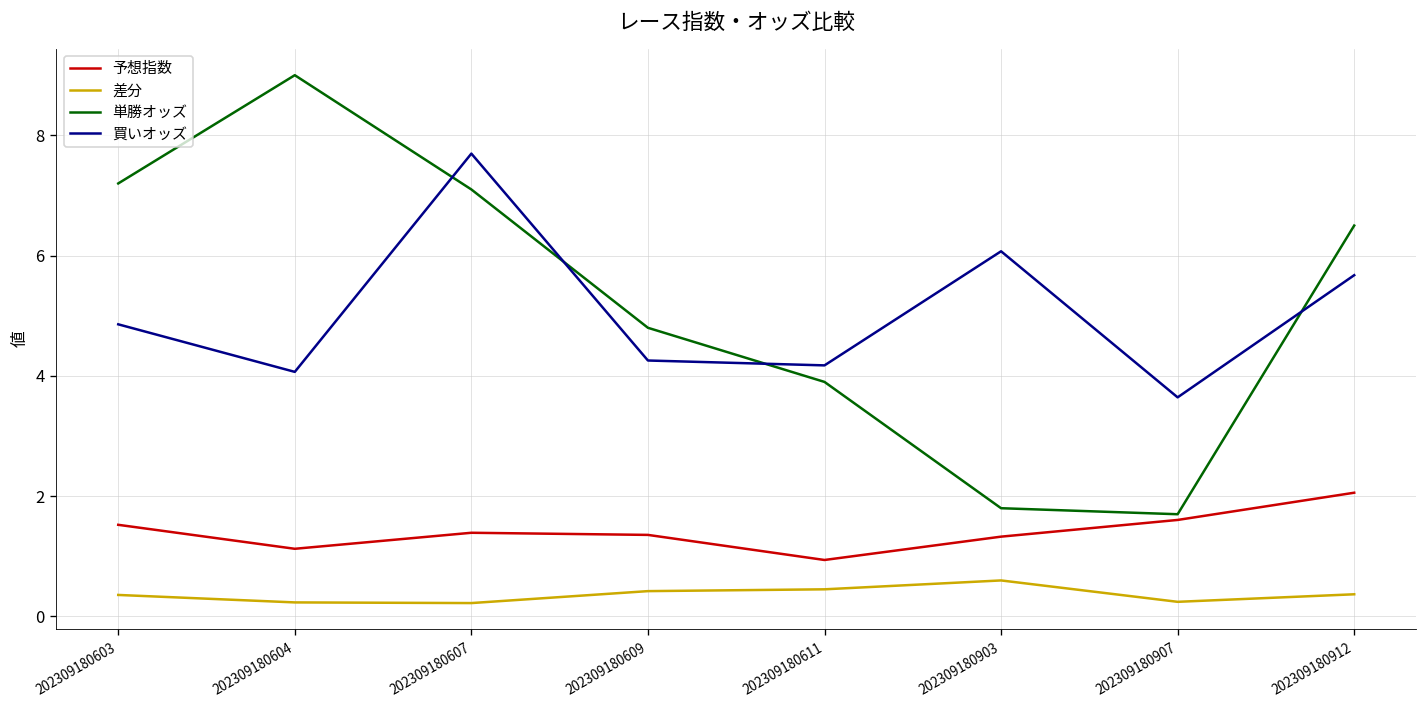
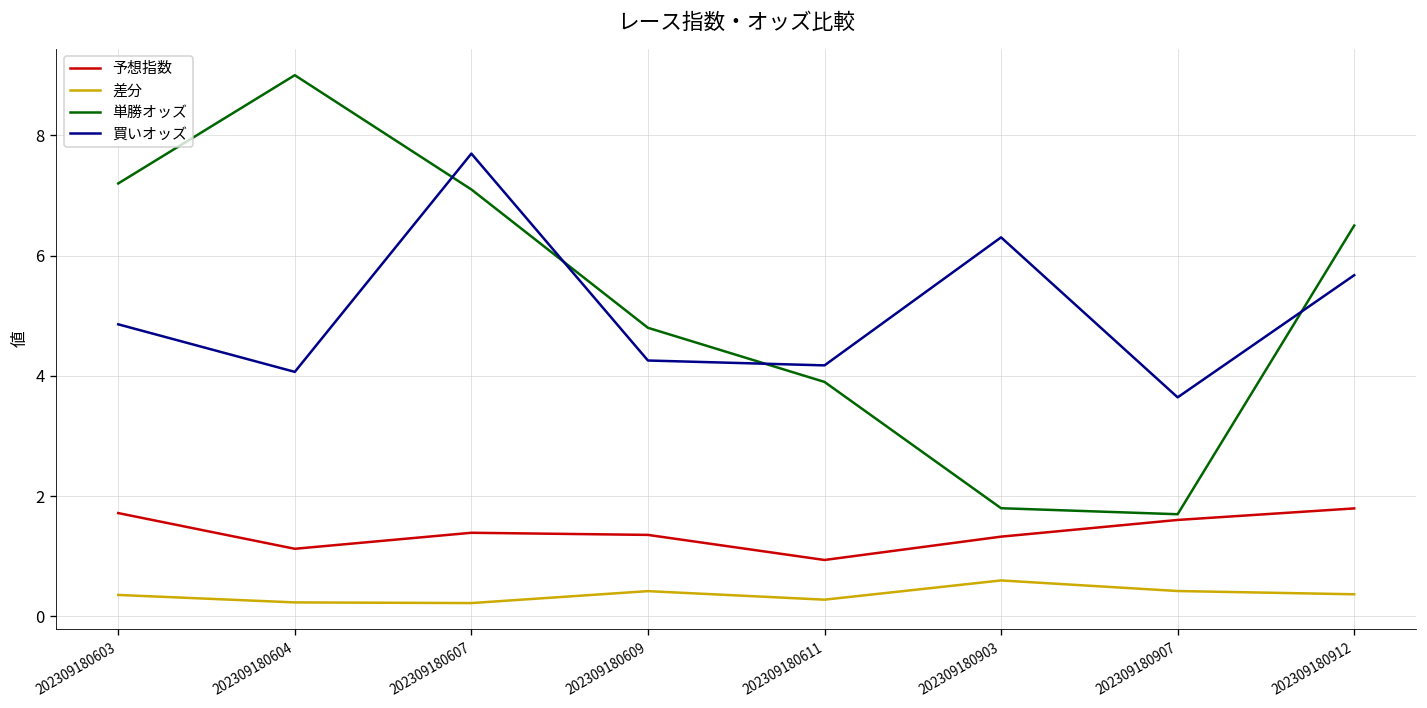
予想指数, 202309180603: 1.5 -> 1.7
差分, 202309180611: 0.5 -> 0.3
買いオッズ, 202309180903: 6.1 -> 6.3
差分, 202309180907: 0.2 -> 0.4
予想指数, 202309180912: 2.1 -> 1.8
